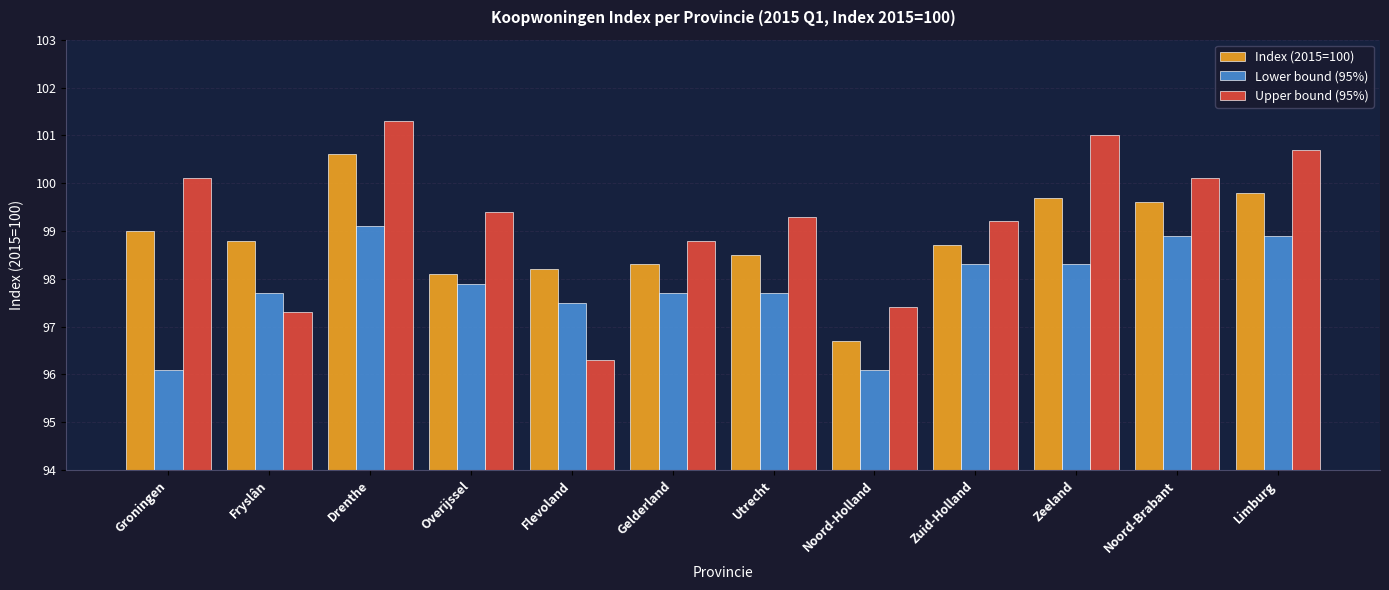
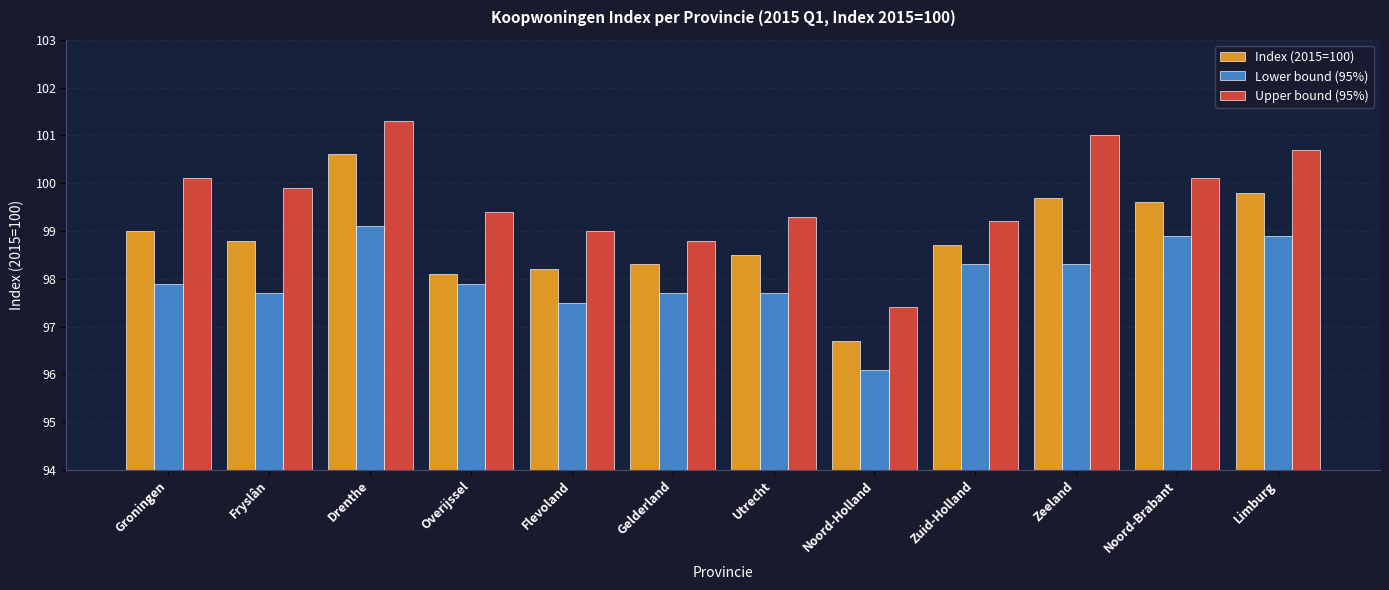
Lower bound (95%), Groningen: 96.1 -> 97.9
Upper bound (95%), Fryslân: 97.3 -> 99.9
Upper bound (95%), Flevoland: 96.3 -> 99.0
